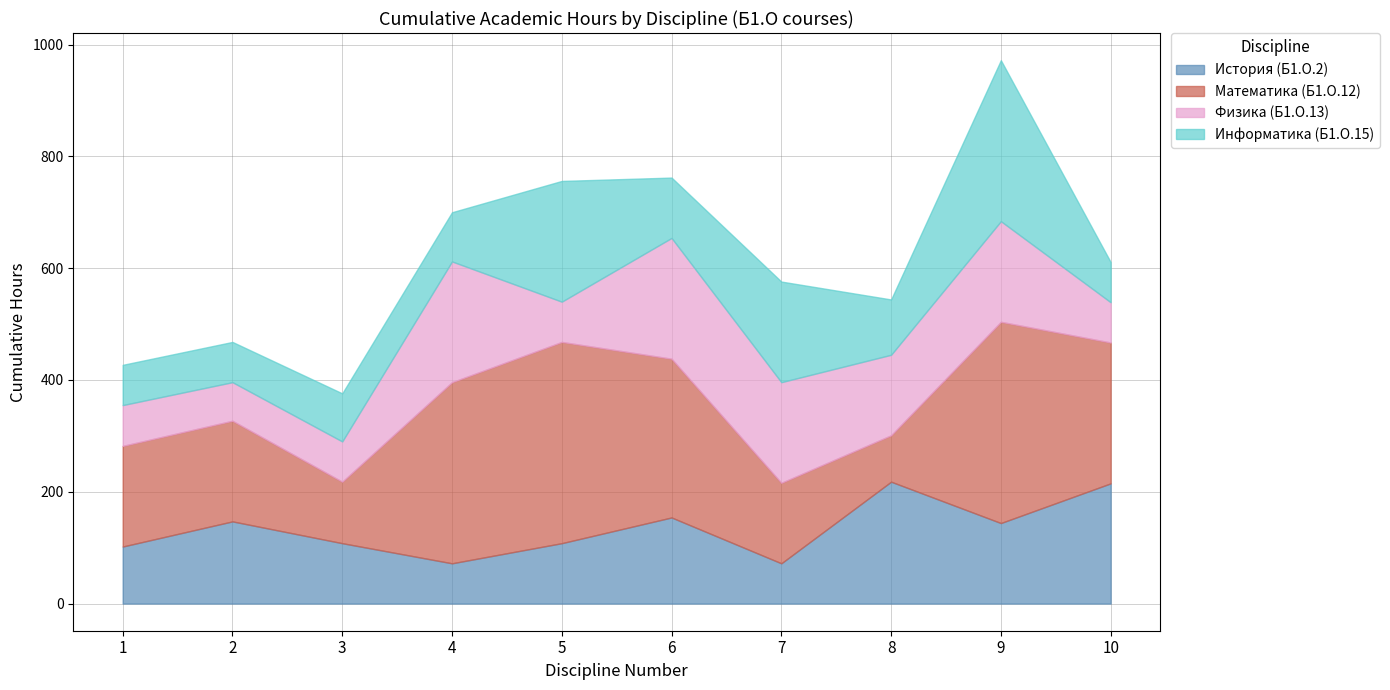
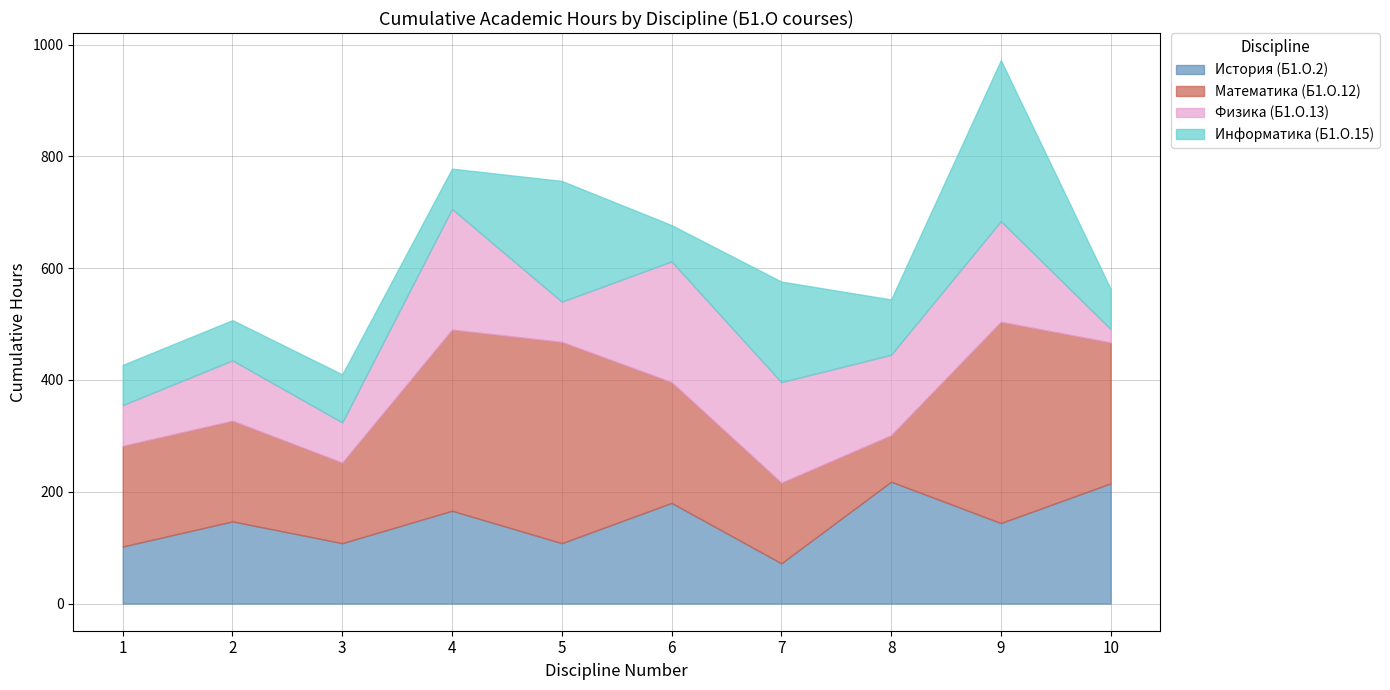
Физика (Б1.О.13), 2: 70 -> 110
Математика (Б1.О.12), 3: 110 -> 140
История (Б1.О.2), 4: 70 -> 170
Информатика (Б1.О.15), 4: 90 -> 70
История (Б1.О.2), 6: 150 -> 180
Математика (Б1.О.12), 6: 280 -> 220
Информатика (Б1.О.15), 6: 110 -> 70
Физика (Б1.О.13), 10: 70 -> 20
